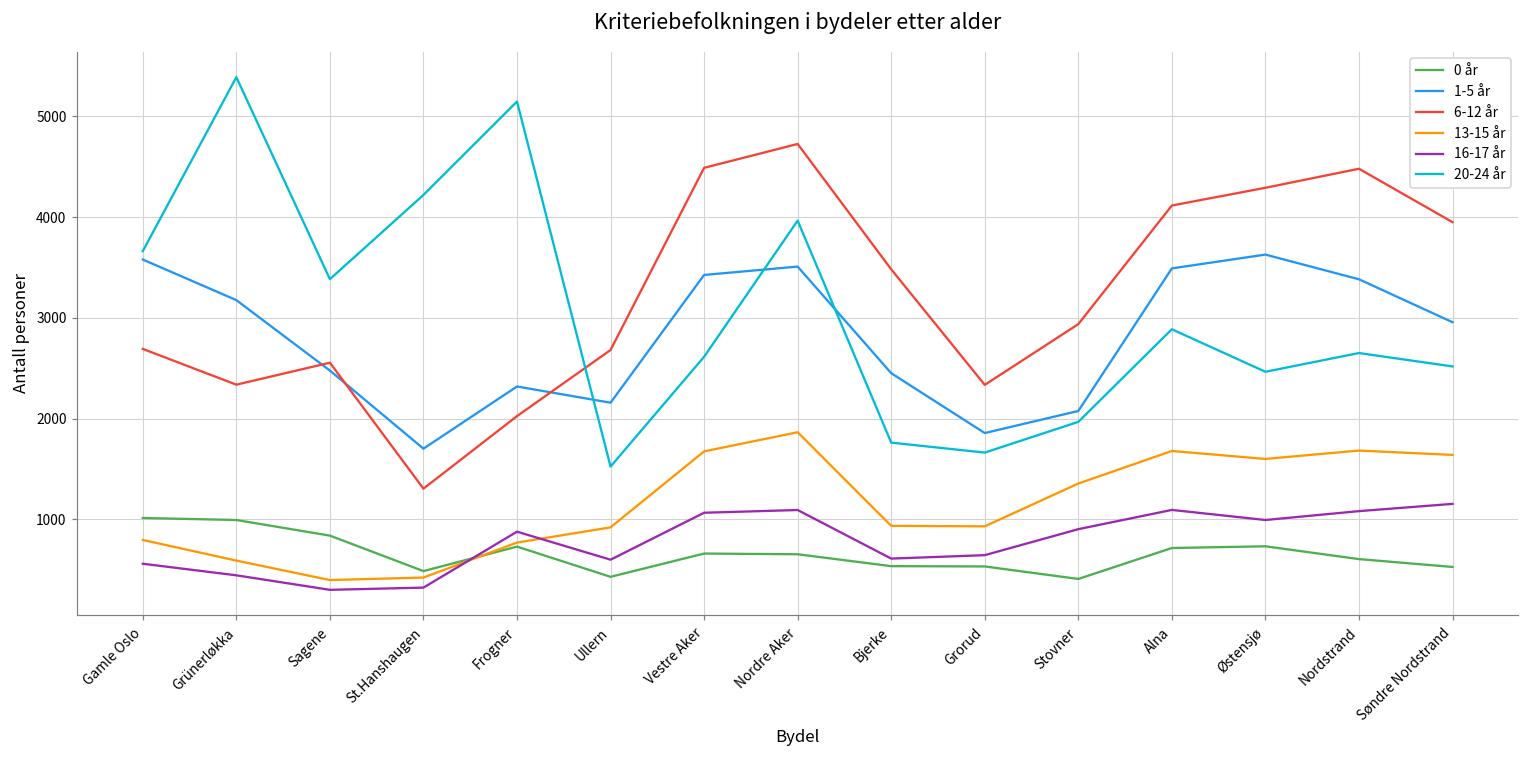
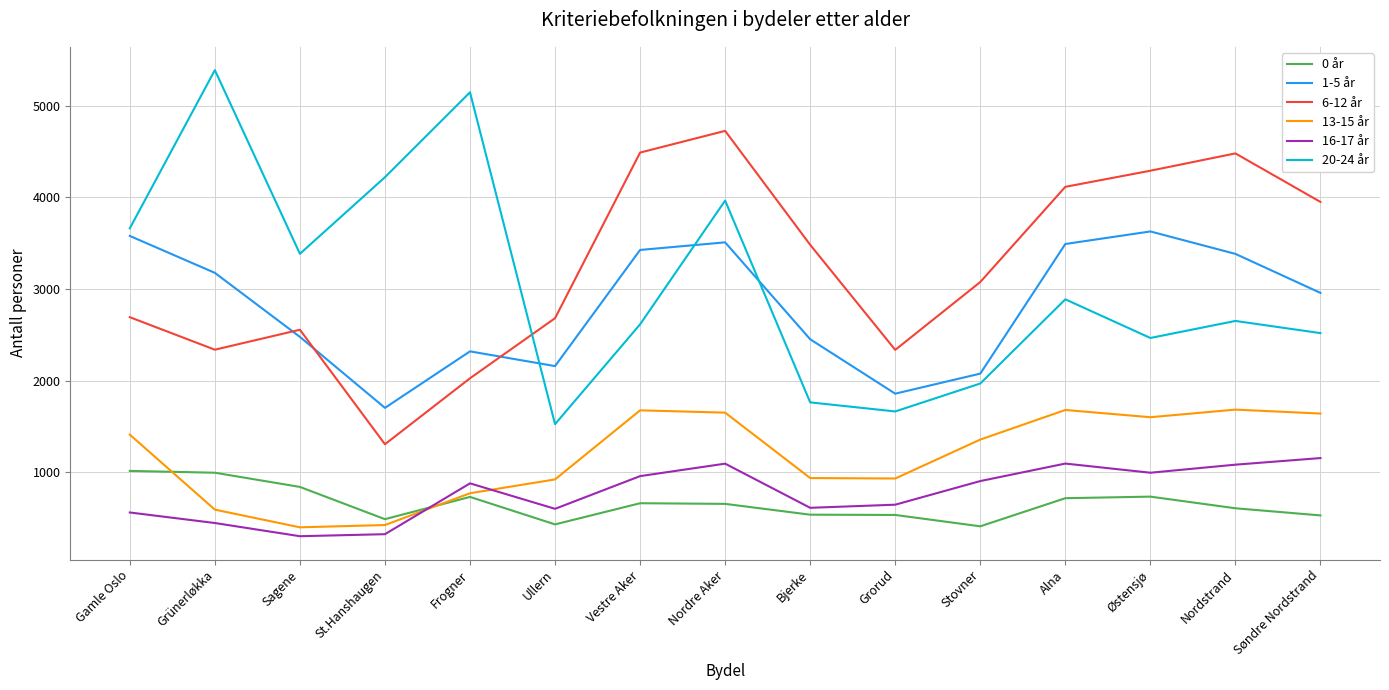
13-15 år, Gamle Oslo: 800 -> 1400
16-17 år, Vestre Aker: 1100 -> 1000
13-15 år, Nordre Aker: 1900 -> 1700
6-12 år, Stovner: 2900 -> 3100
